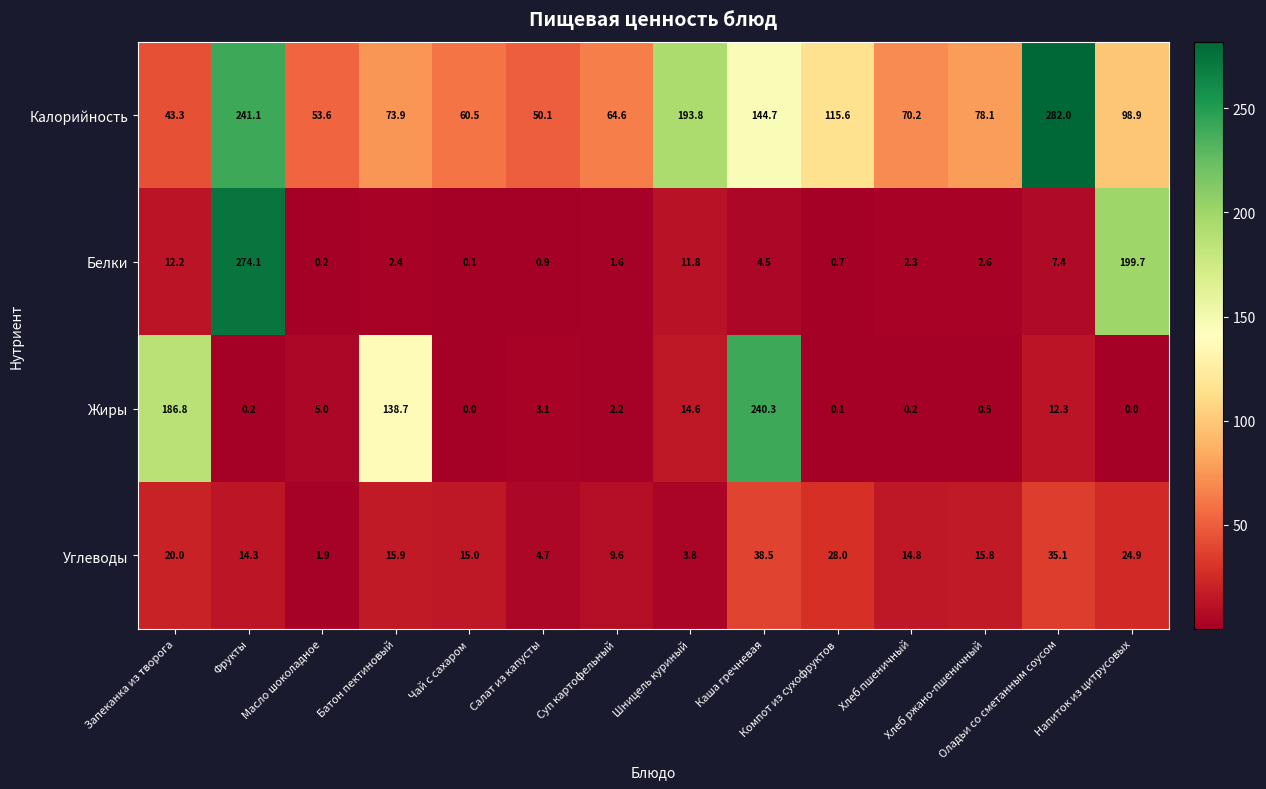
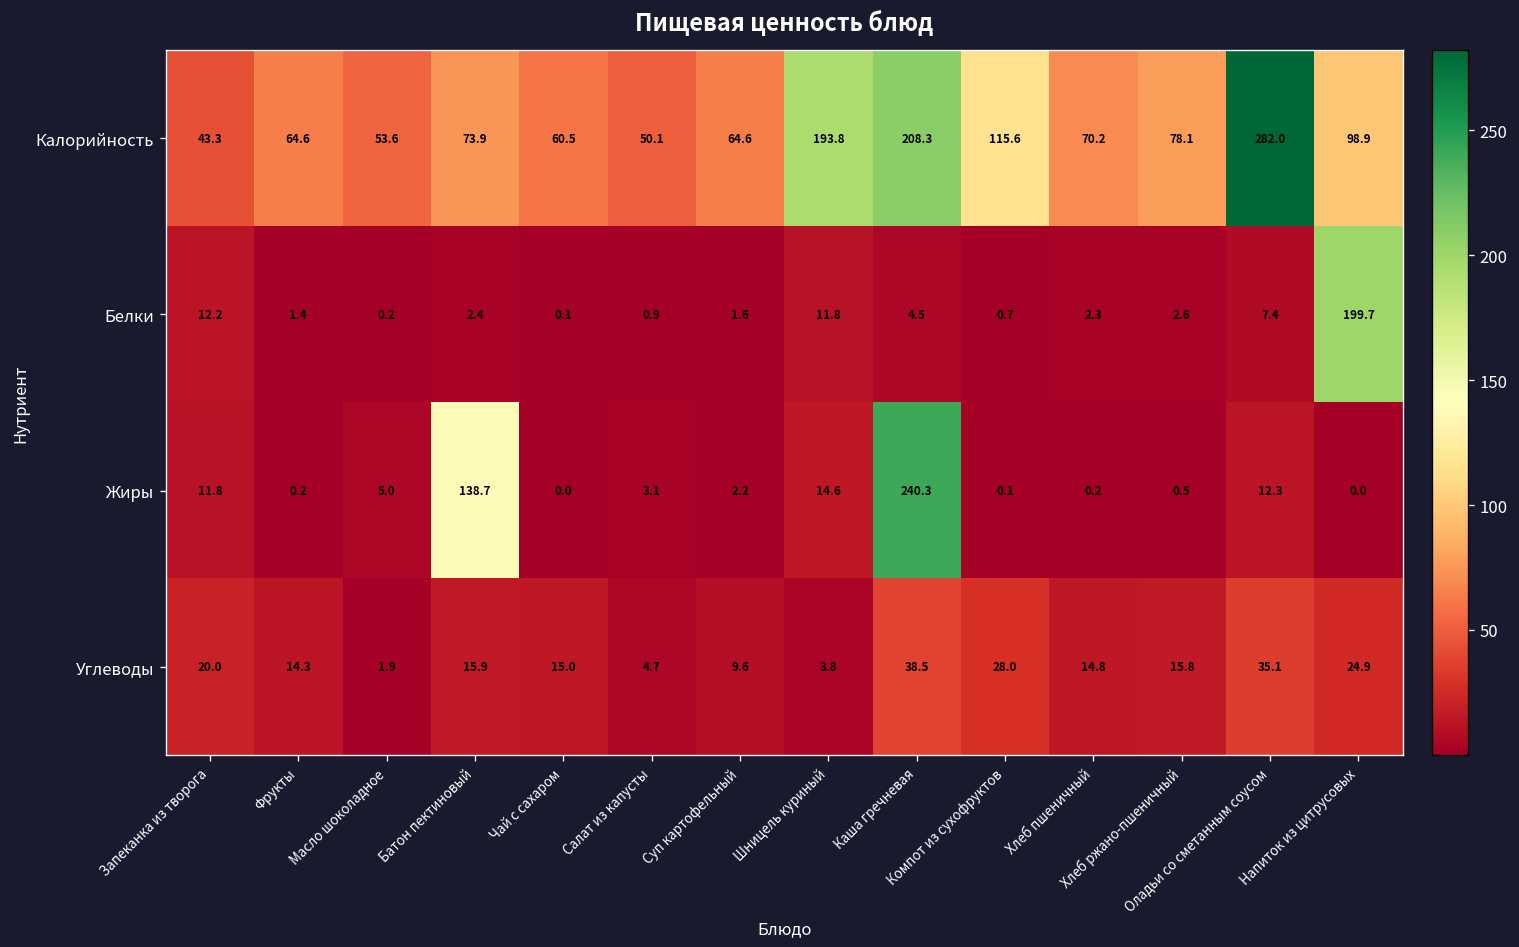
Калорийность, Фрукты: 241.1 -> 64.6
Калорийность, Каша гречневая: 144.7 -> 208.3
Белки, Фрукты: 274.1 -> 1.4
Жиры, Запеканка из творога: 186.8 -> 11.8
